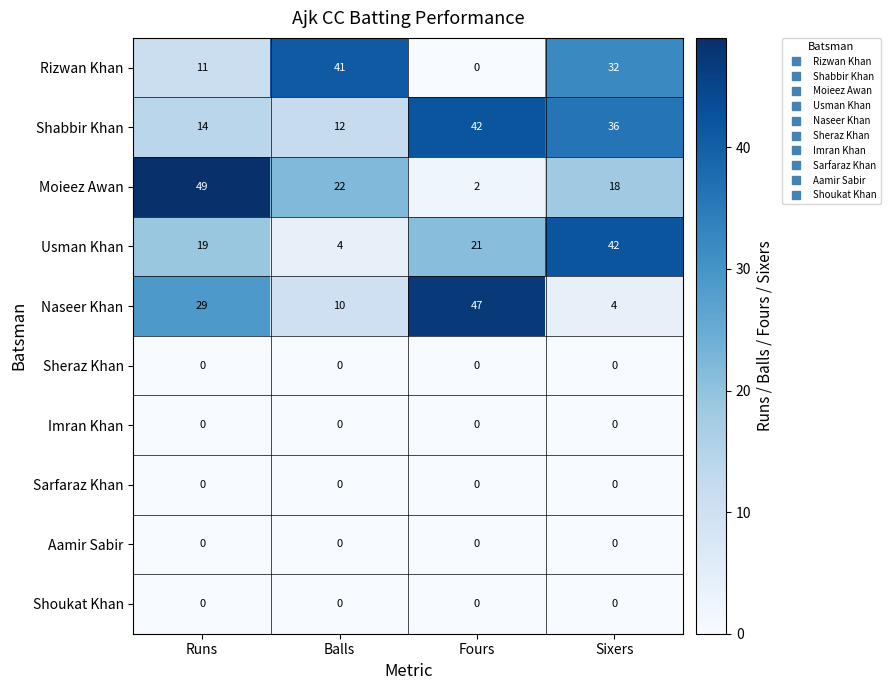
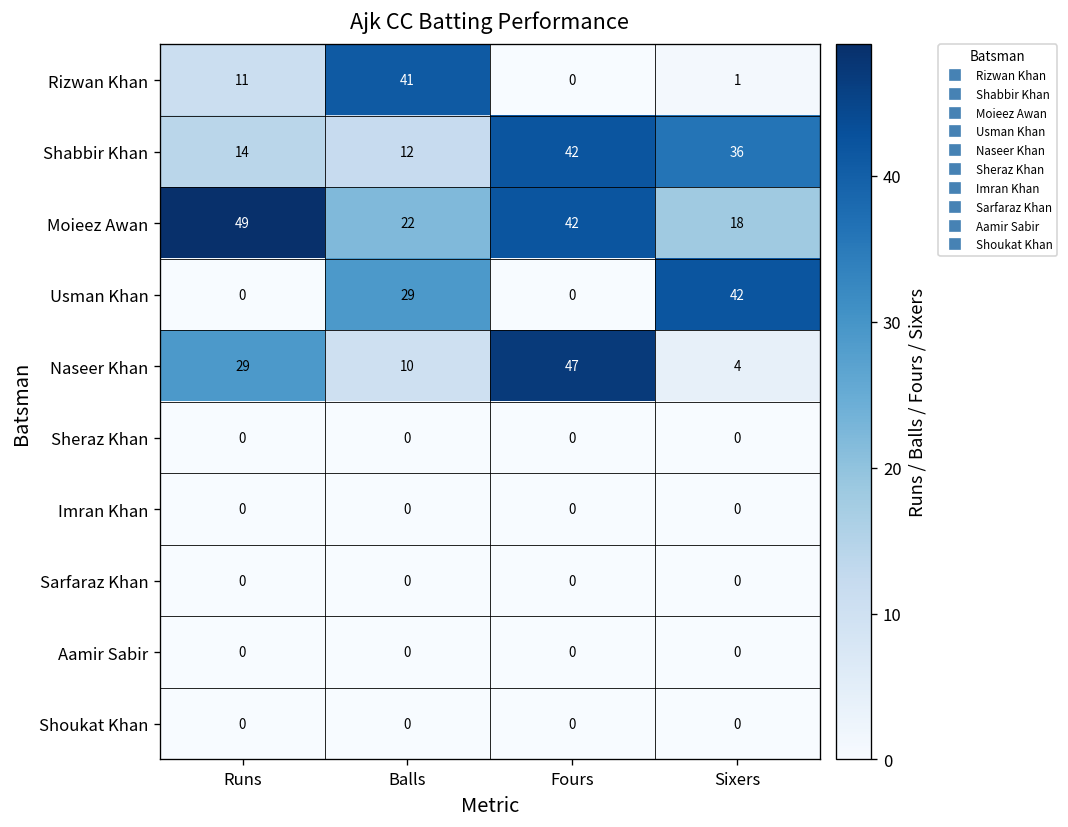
Rizwan Khan, Sixers: 32 -> 1
Moieez Awan, Fours: 2 -> 42
Usman Khan, Runs: 19 -> 0
Usman Khan, Balls: 4 -> 29
Usman Khan, Fours: 21 -> 0
